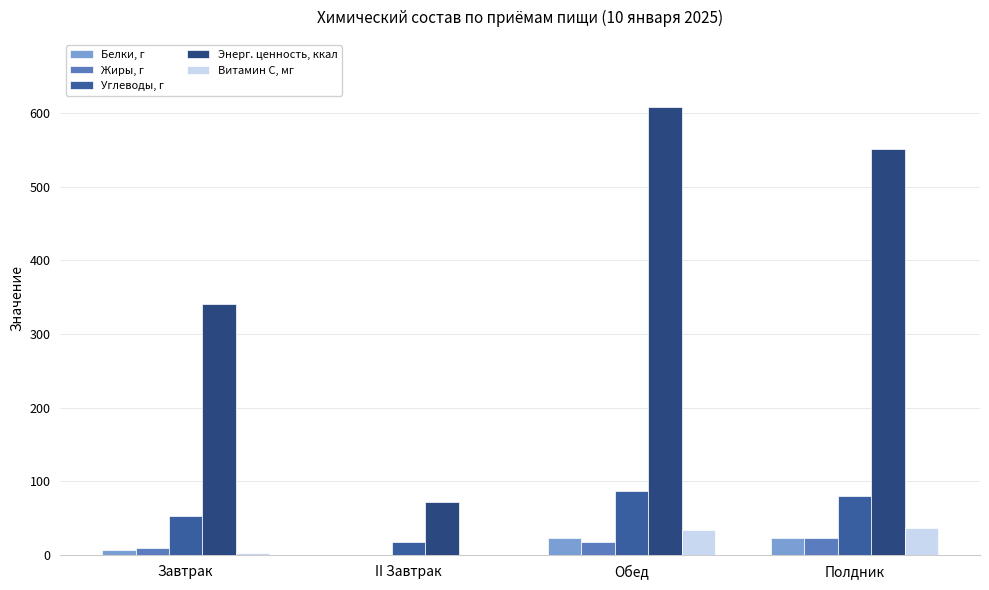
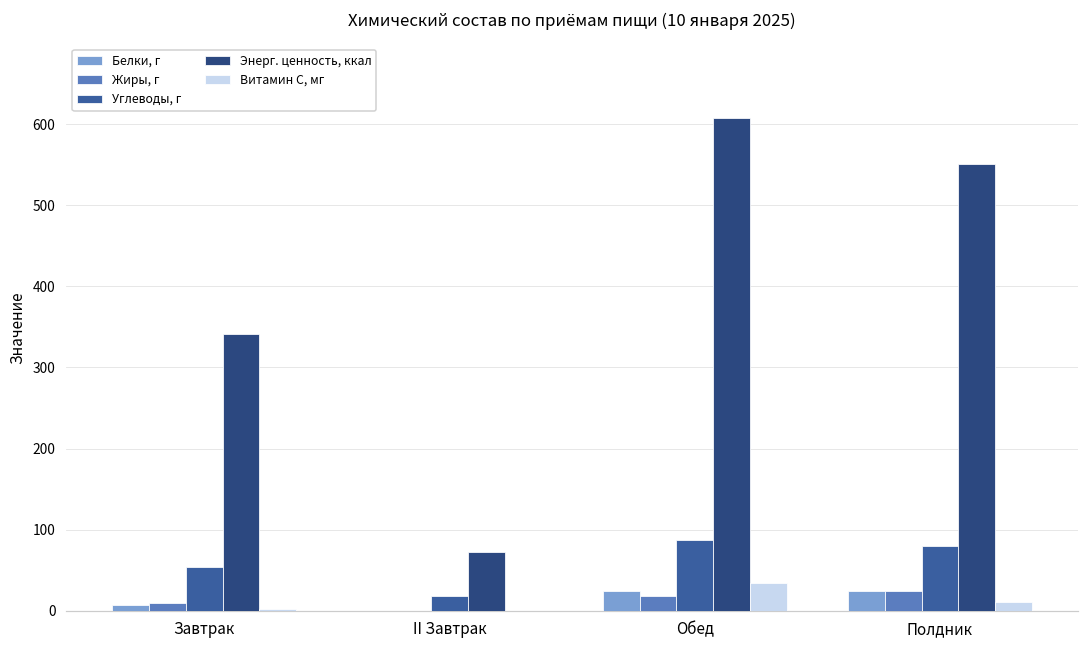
Витамин С, мг, Полдник: 40 -> 10
